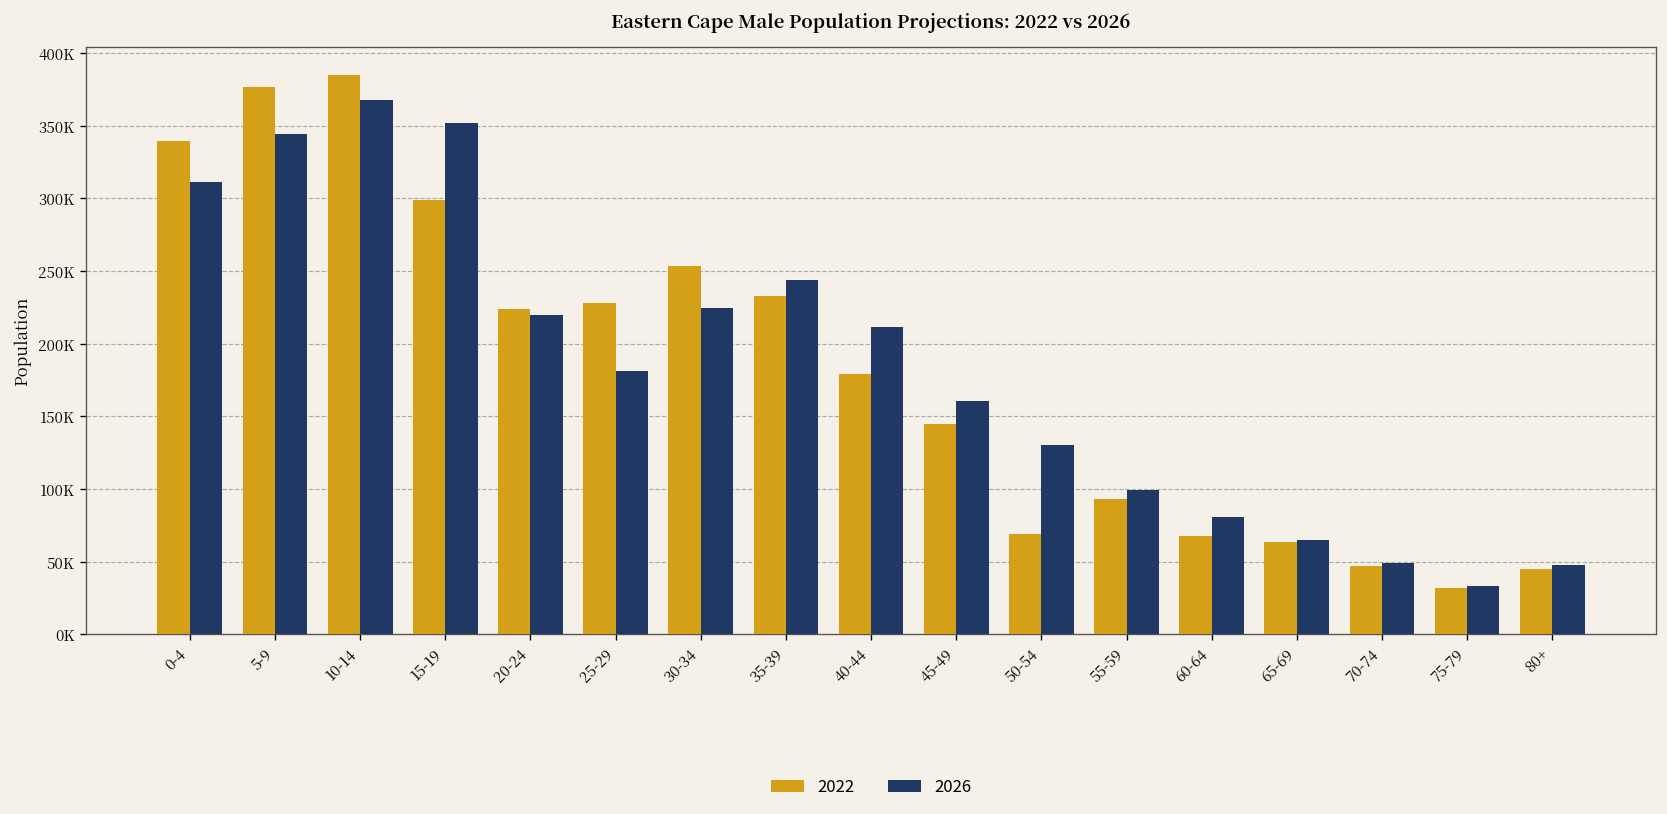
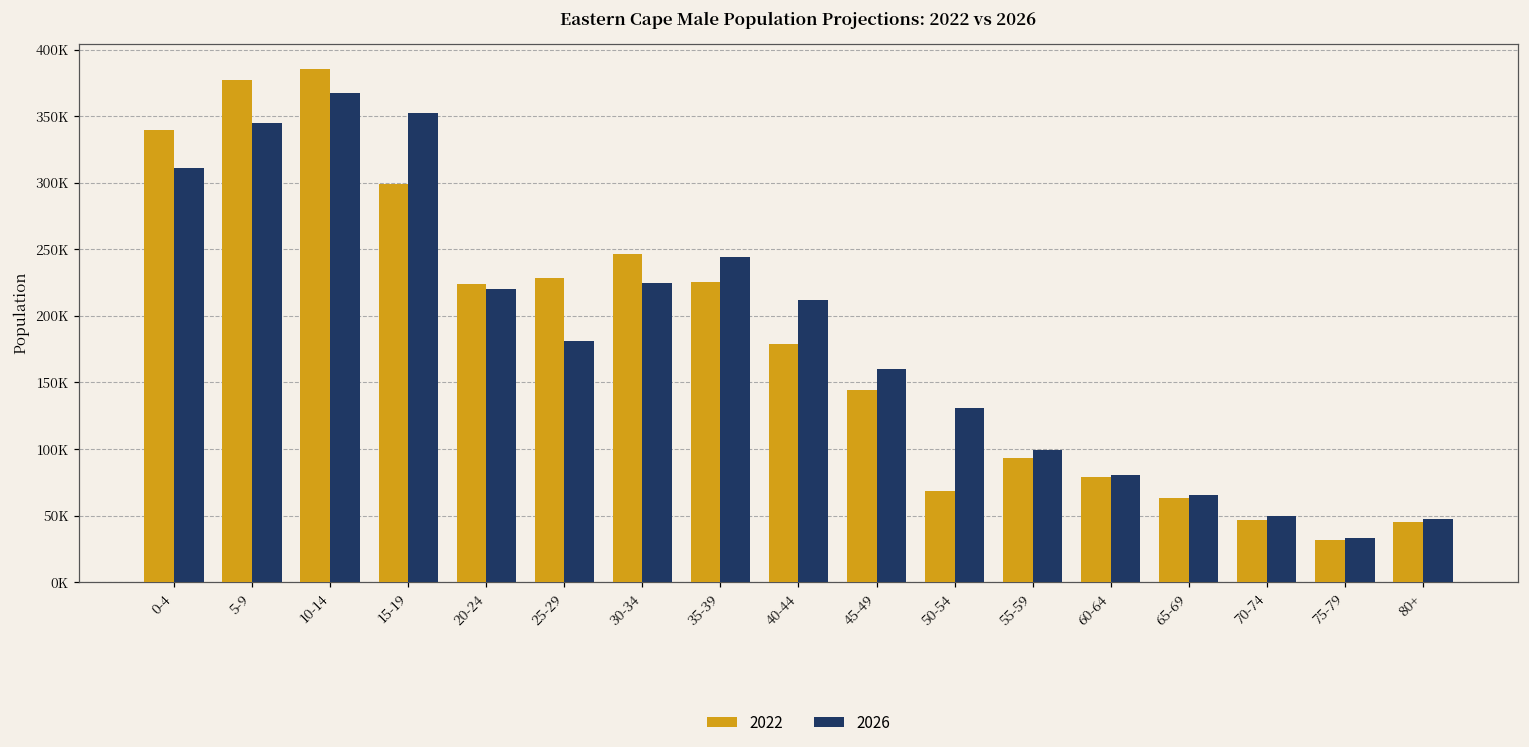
2022, 30-34: 254000 -> 247000
2022, 35-39: 233000 -> 225000
2022, 60-64: 68000 -> 79000
